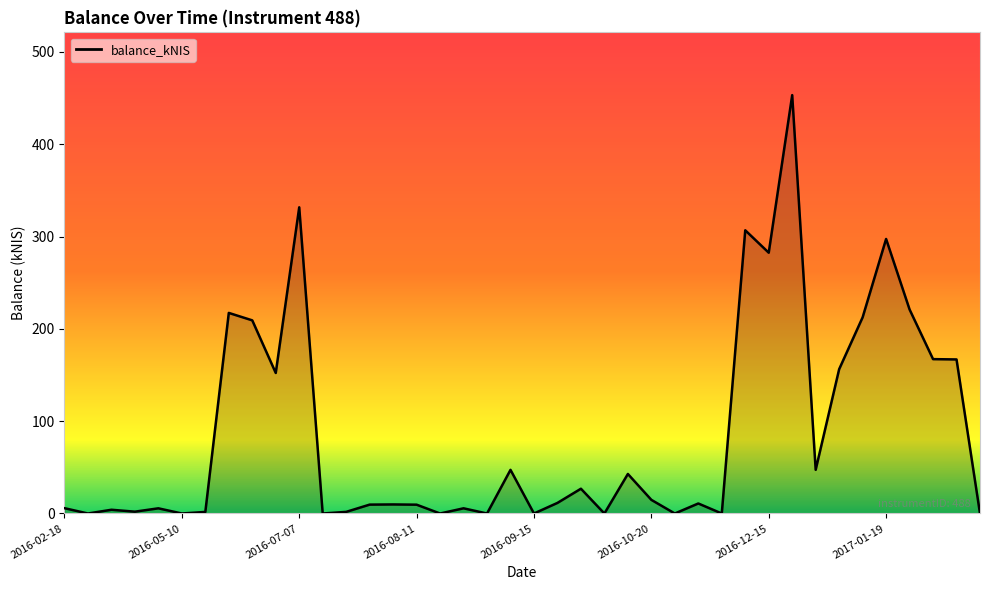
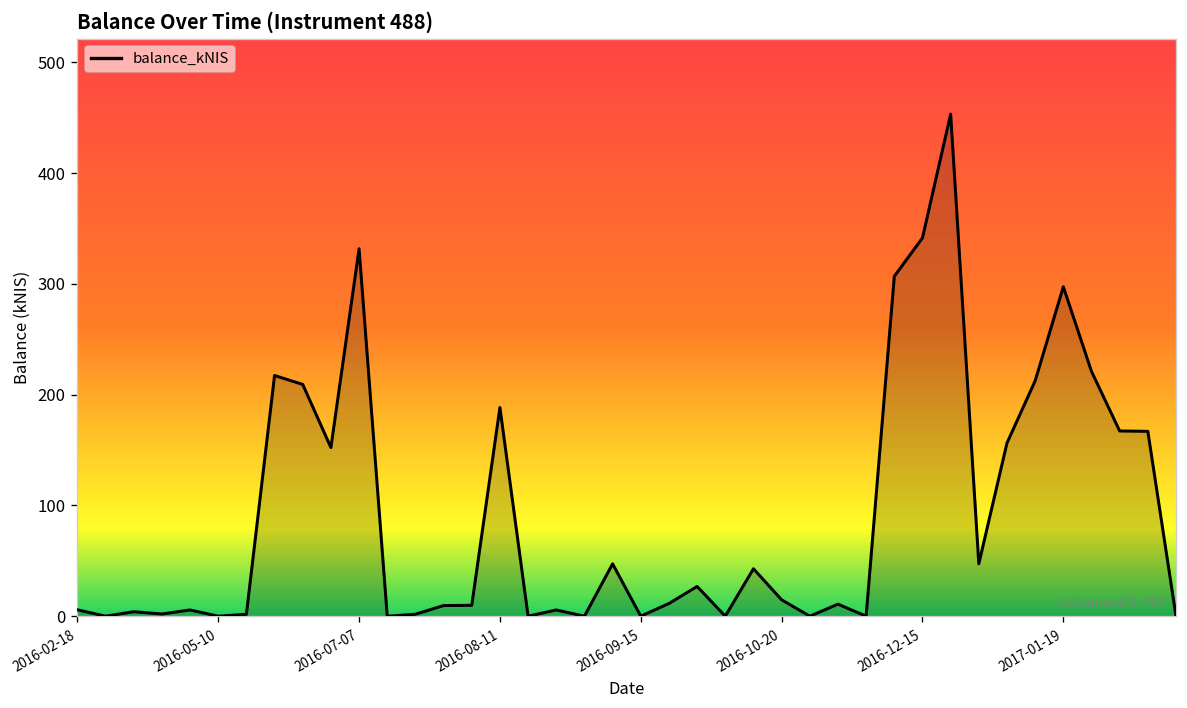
2016-08-11: 10 -> 190
2016-12-15: 280 -> 340
